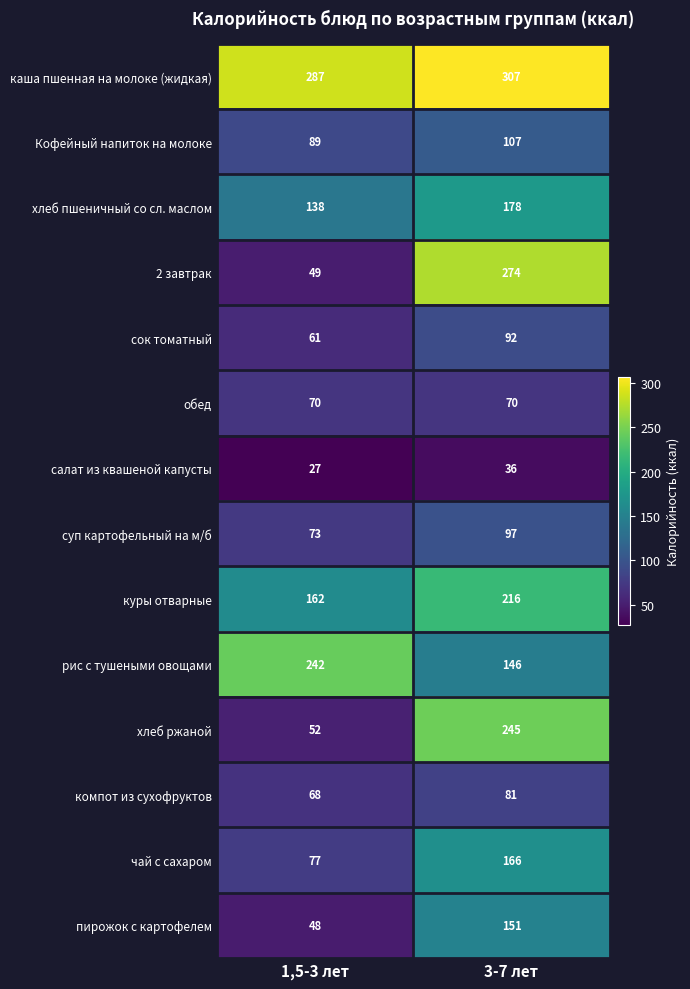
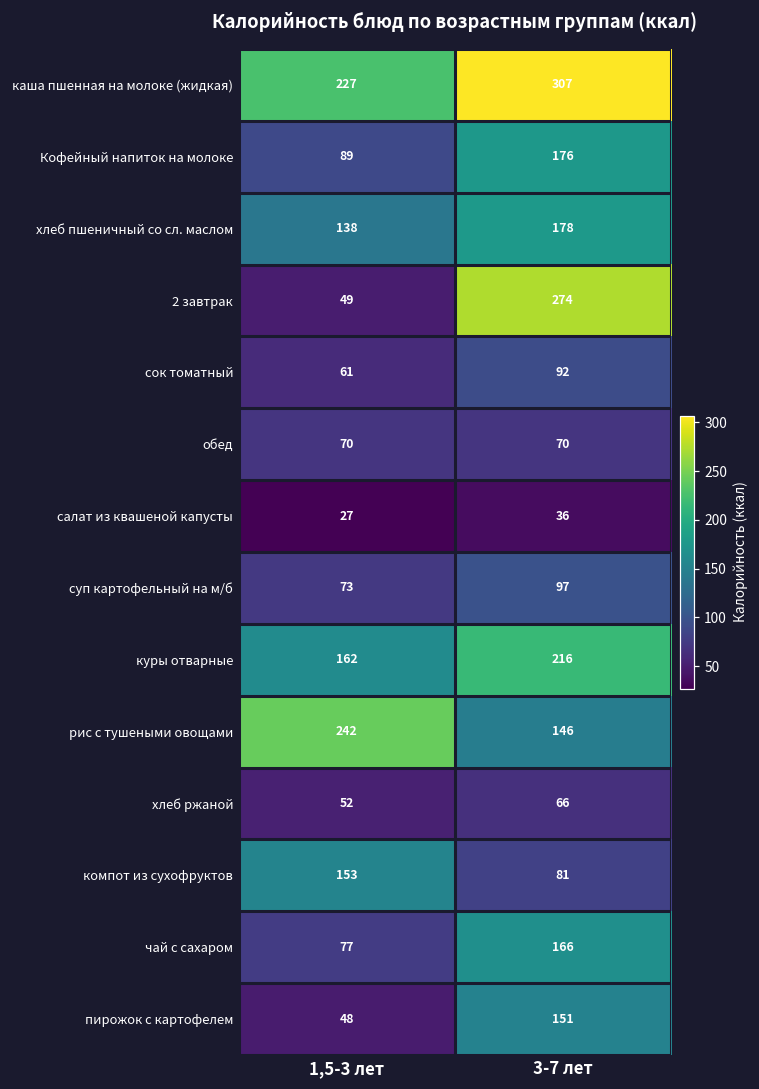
каша пшенная на молоке (жидкая), 1,5-3 лет: 287 -> 227
Кофейный напиток на молоке, 3-7 лет: 107 -> 176
хлеб ржаной, 3-7 лет: 245 -> 66
компот из сухофруктов, 1,5-3 лет: 68 -> 153
